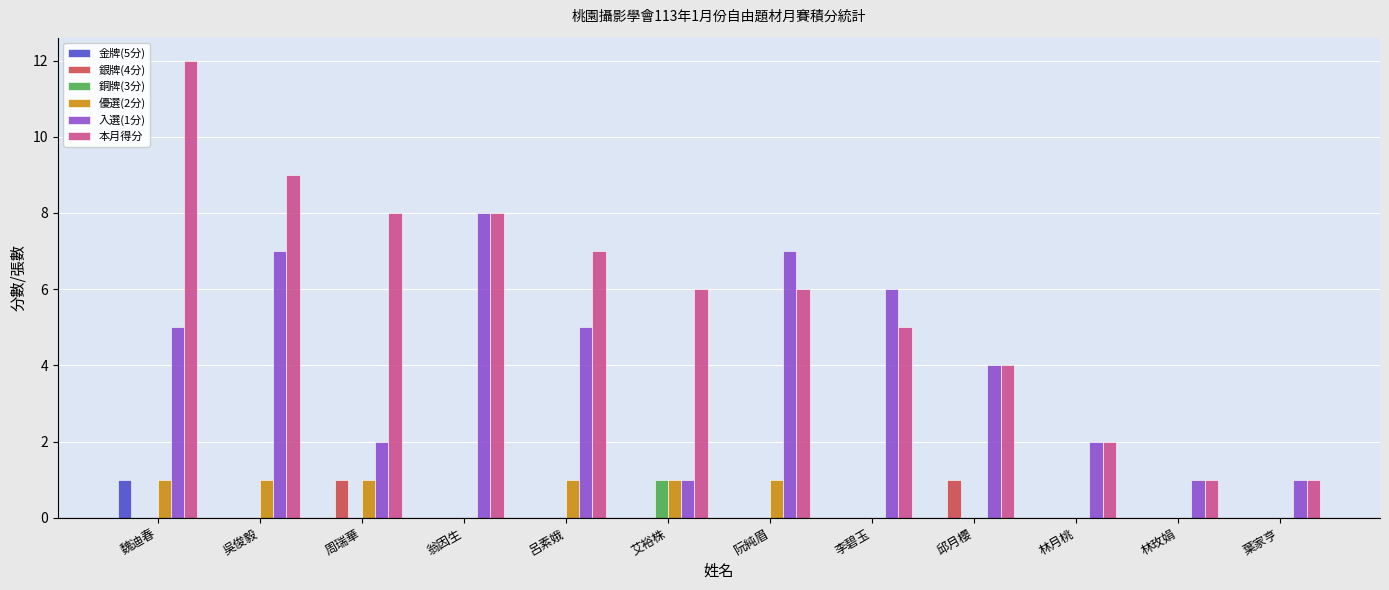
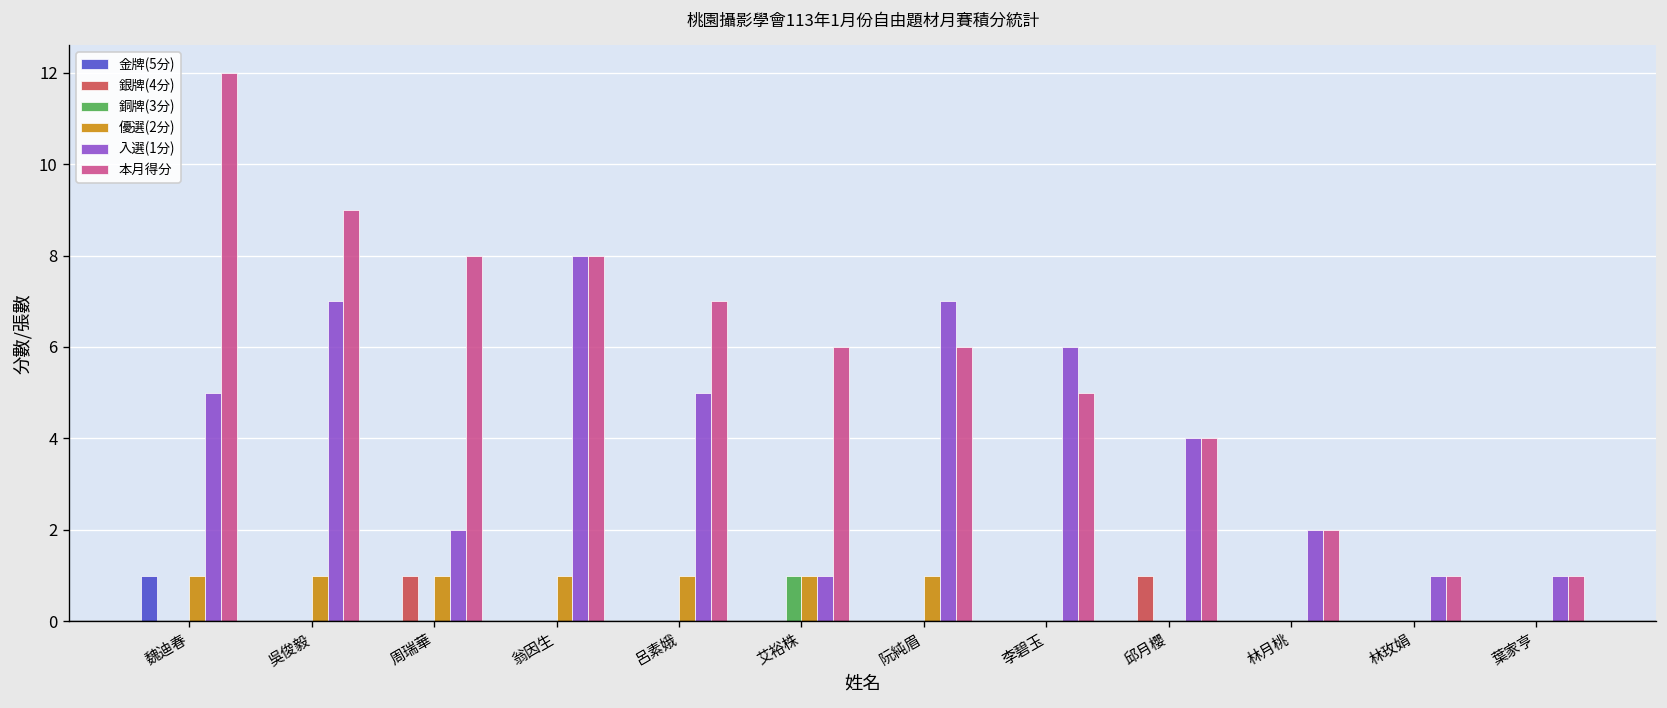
優選(2分), 翁因生: 0 -> 1
